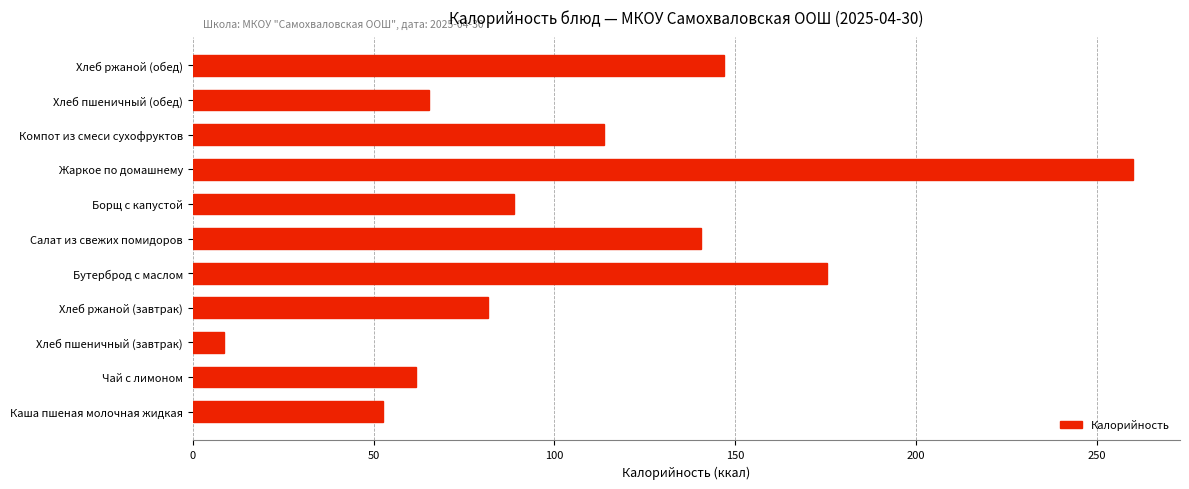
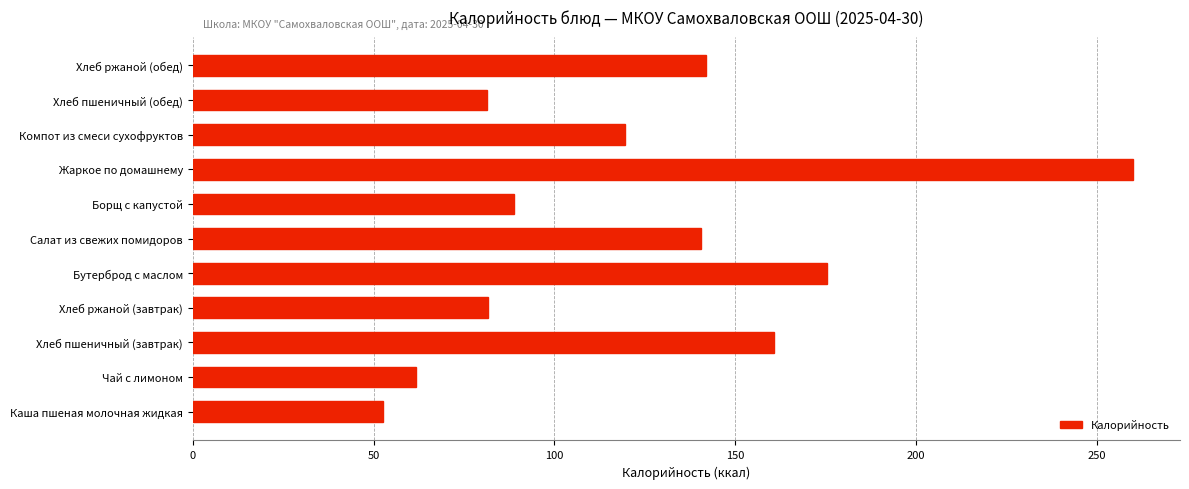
Хлеб ржаной (обед): 147 -> 142
Хлеб пшеничный (обед): 65 -> 82
Компот из смеси сухофруктов: 114 -> 120
Хлеб пшеничный (завтрак): 9 -> 161
